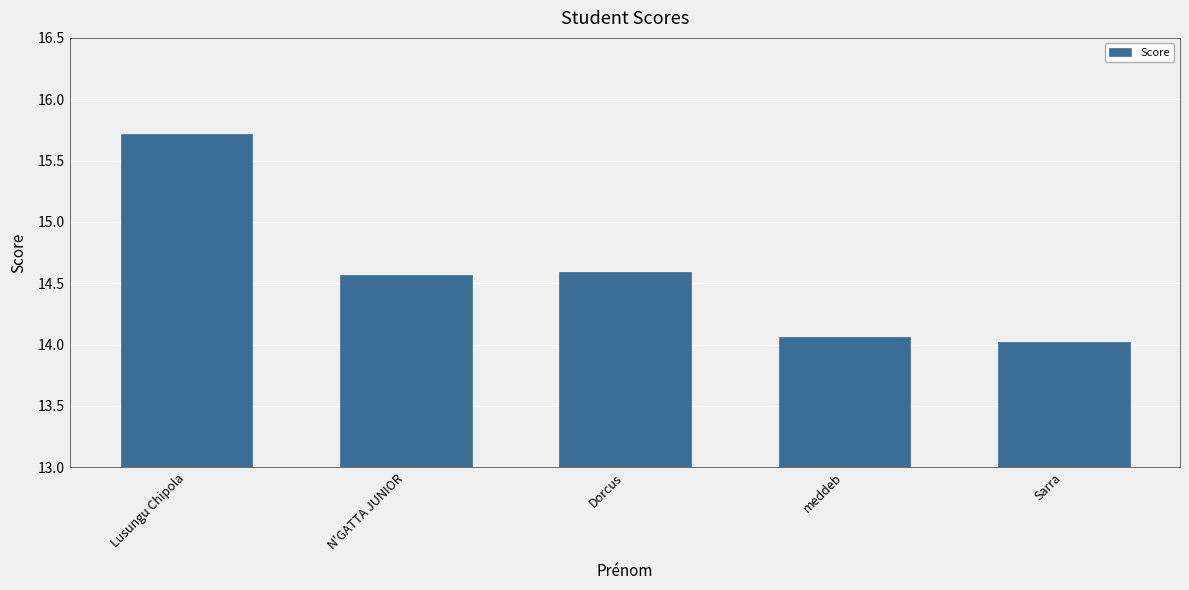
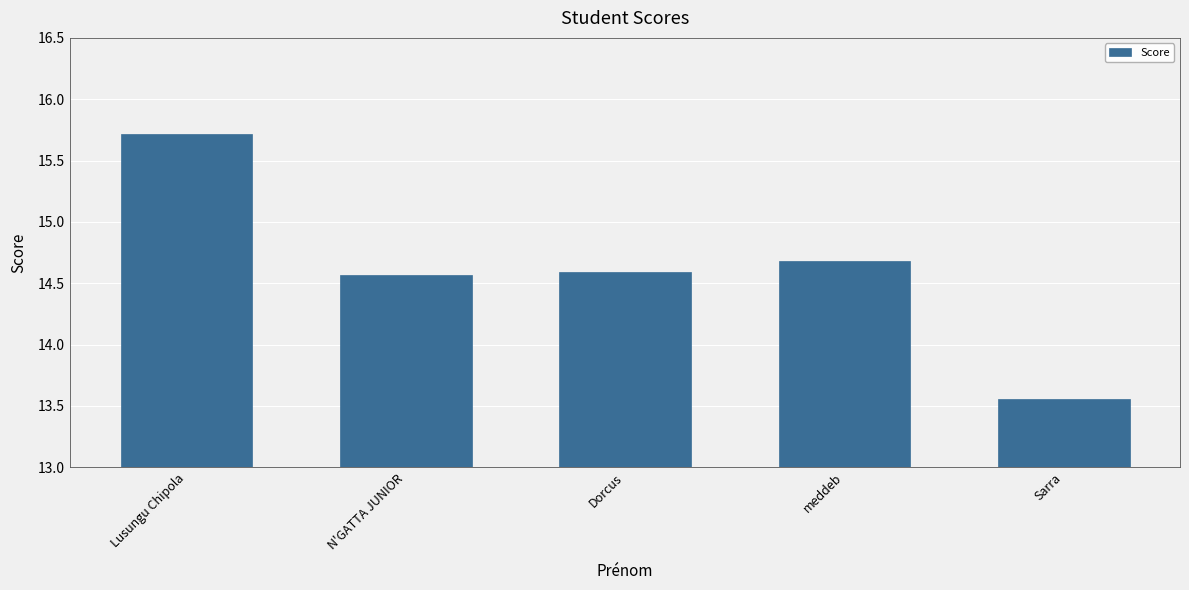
meddeb: 14.06 -> 14.68
Sarra: 14.02 -> 13.56
